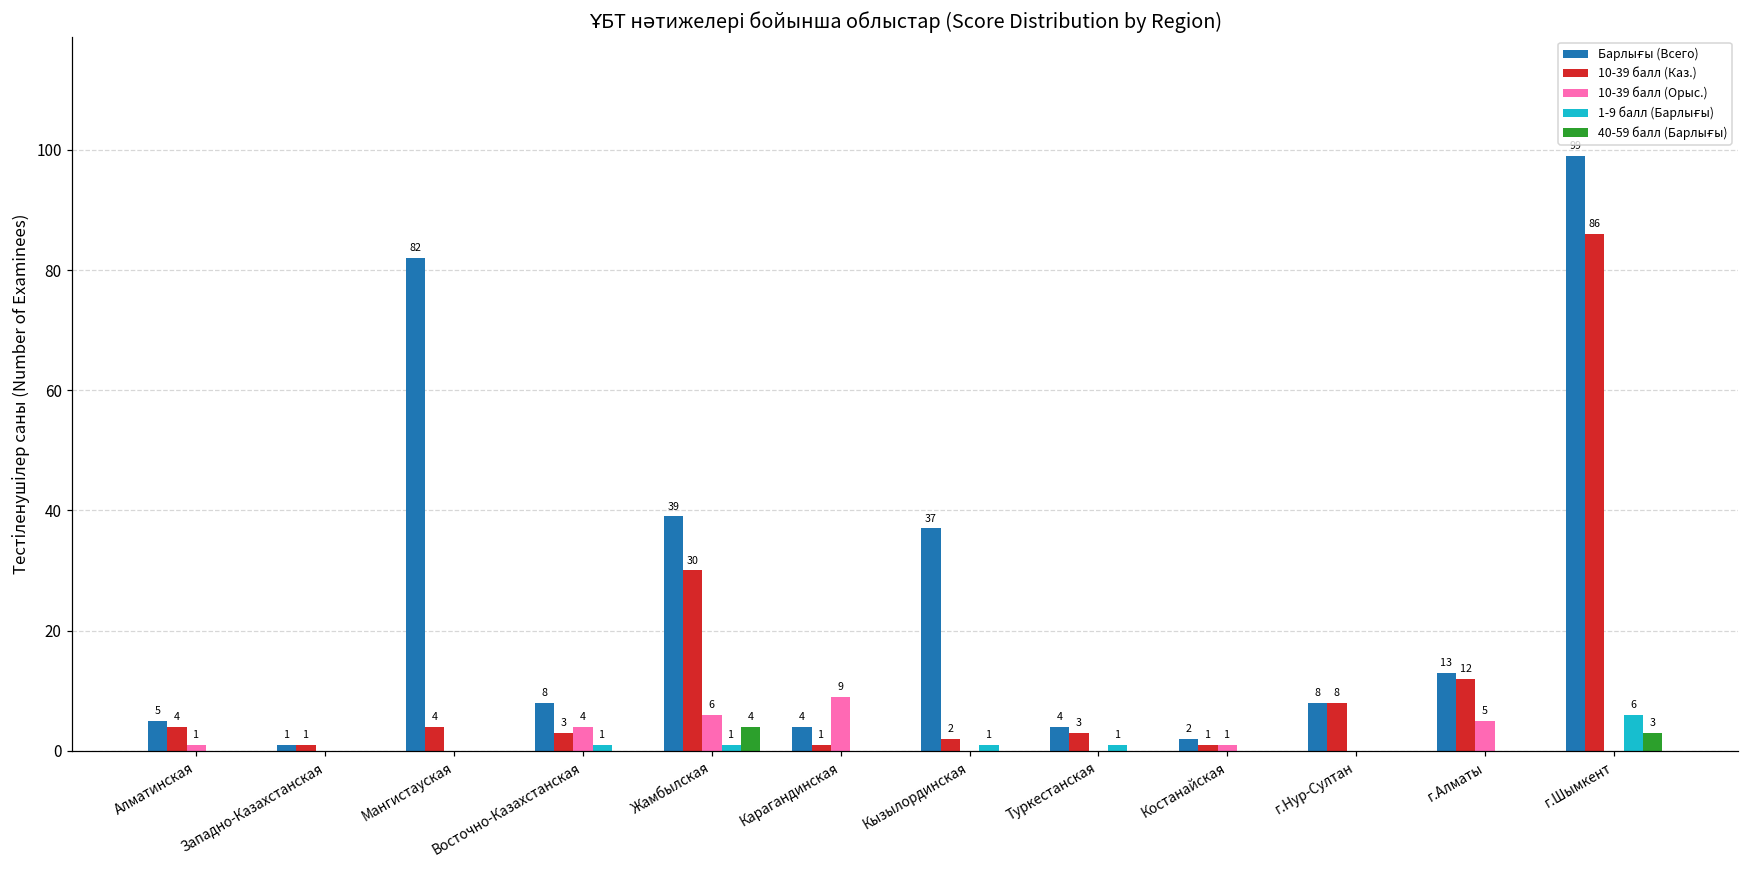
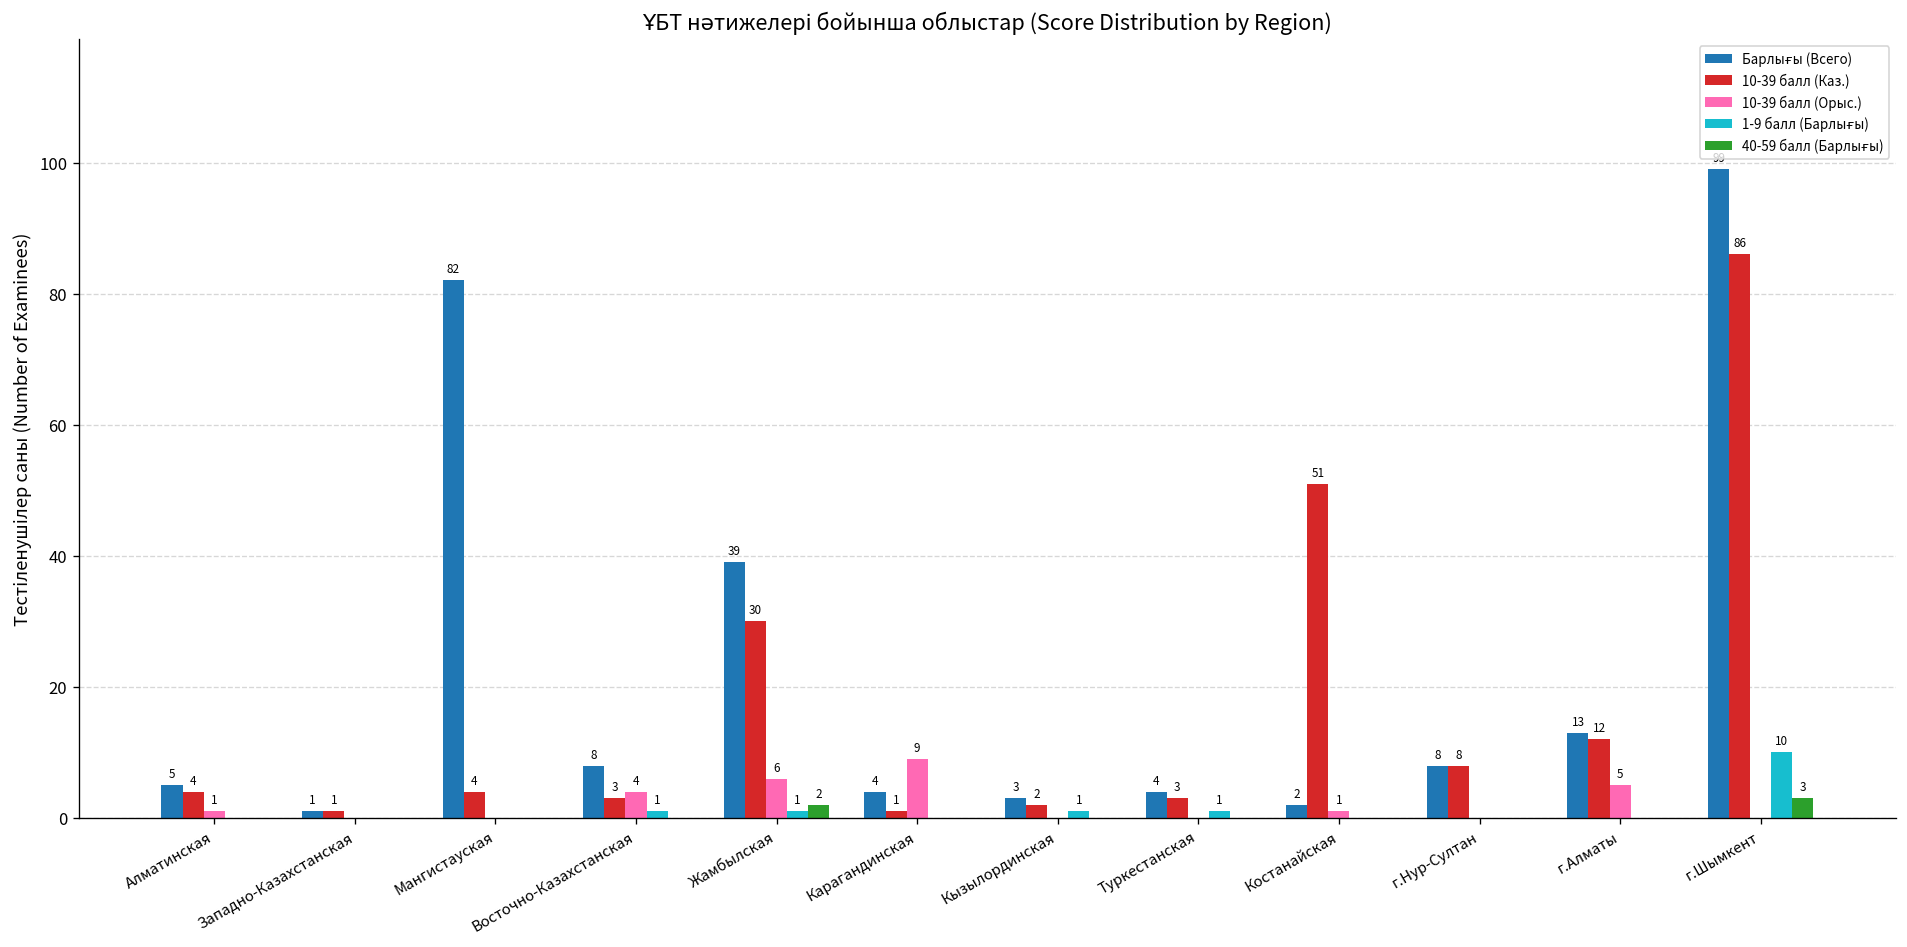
40-59 балл (Барлығы), Жамбылская: 4 -> 2
Барлығы (Всего), Кызылординская: 37 -> 3
10-39 балл (Каз.), Костанайская: 1 -> 51
1-9 балл (Барлығы), г.Шымкент: 6 -> 10
